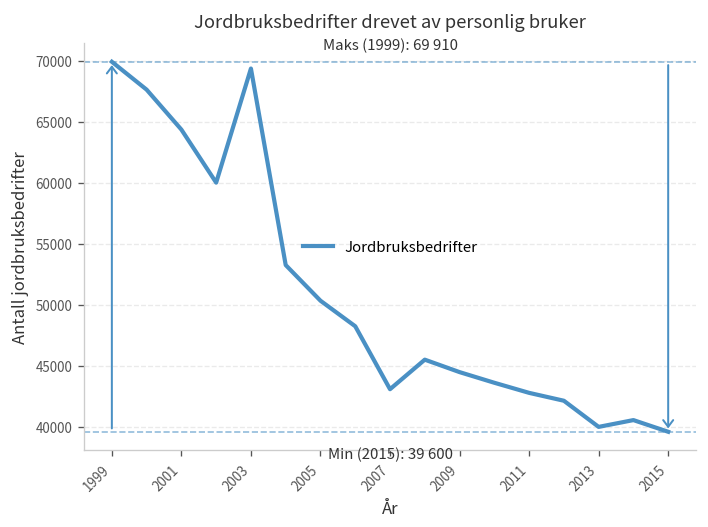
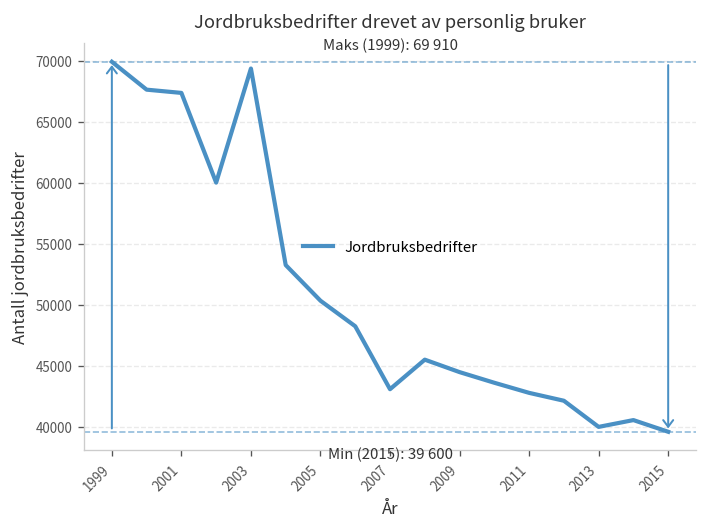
2001: 64400 -> 67400
